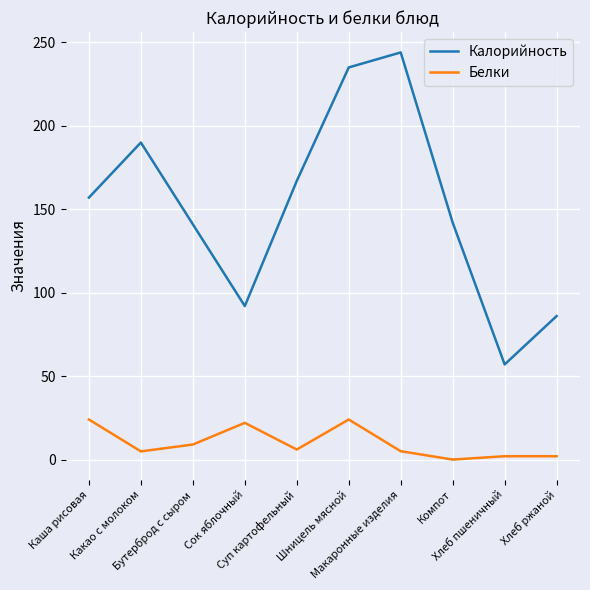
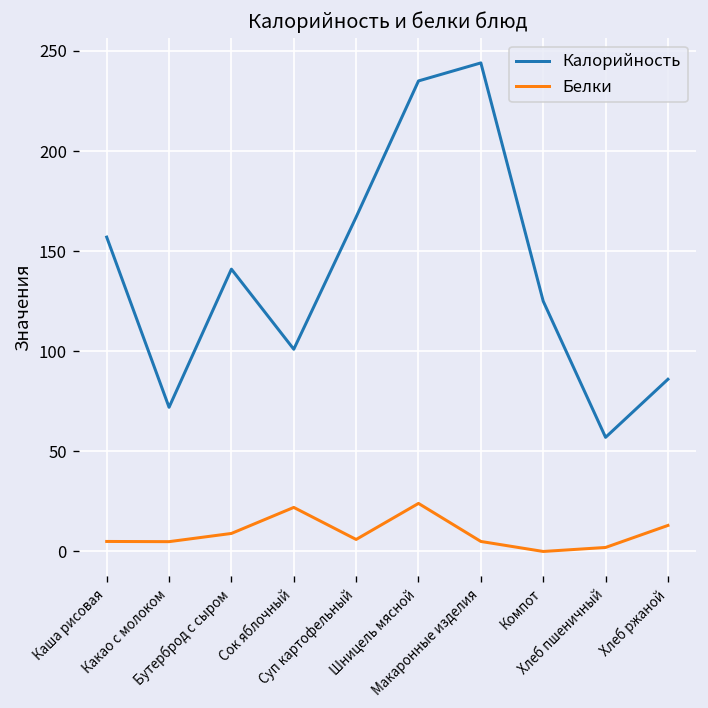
Белки, Каша рисовая: 24 -> 5
Калорийность, Какао с молоком: 190 -> 72
Калорийность, Сок яблочный: 92 -> 101
Калорийность, Компот: 142 -> 125
Белки, Хлеб ржаной: 2 -> 13
